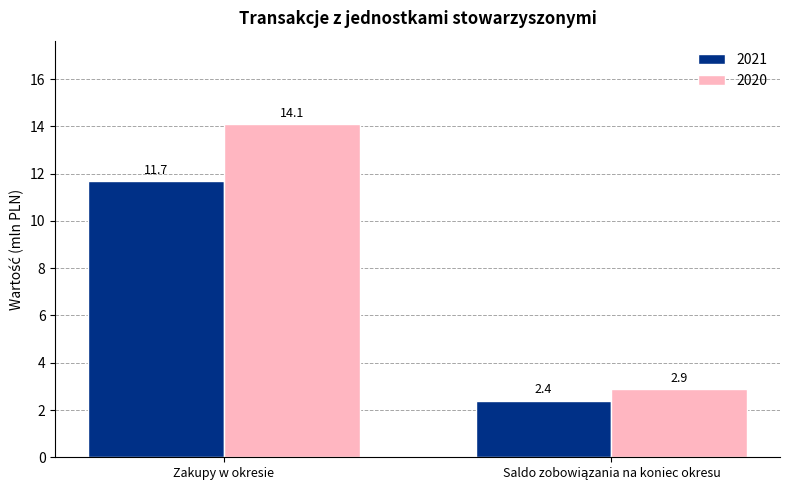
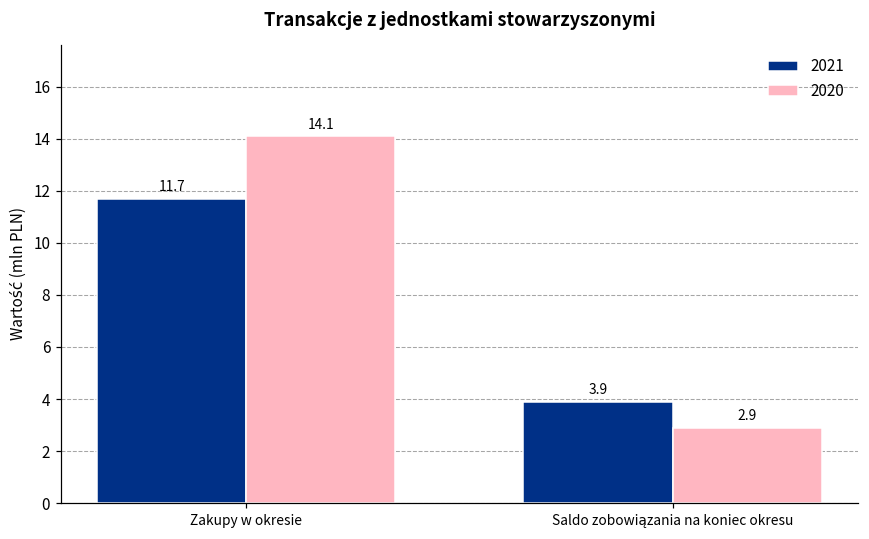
2021, Saldo zobowiązania na koniec okresu: 2.4 -> 3.9
